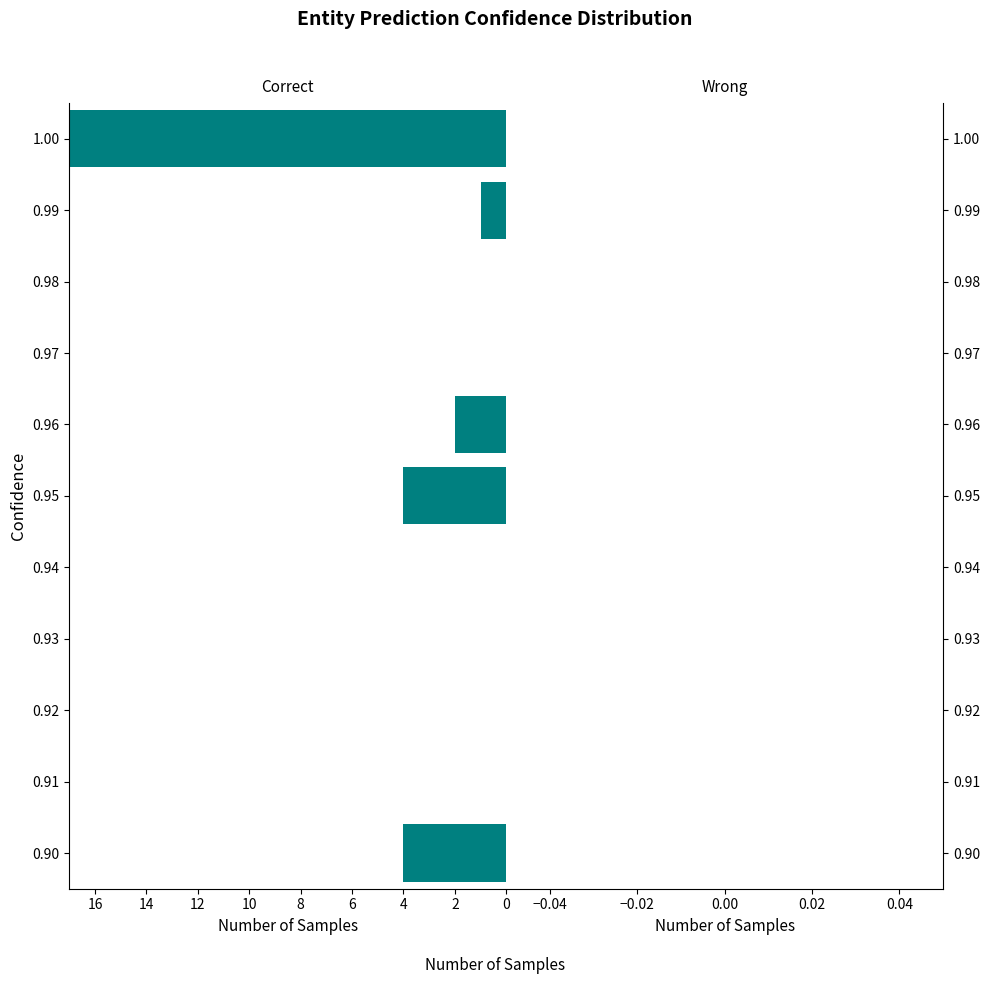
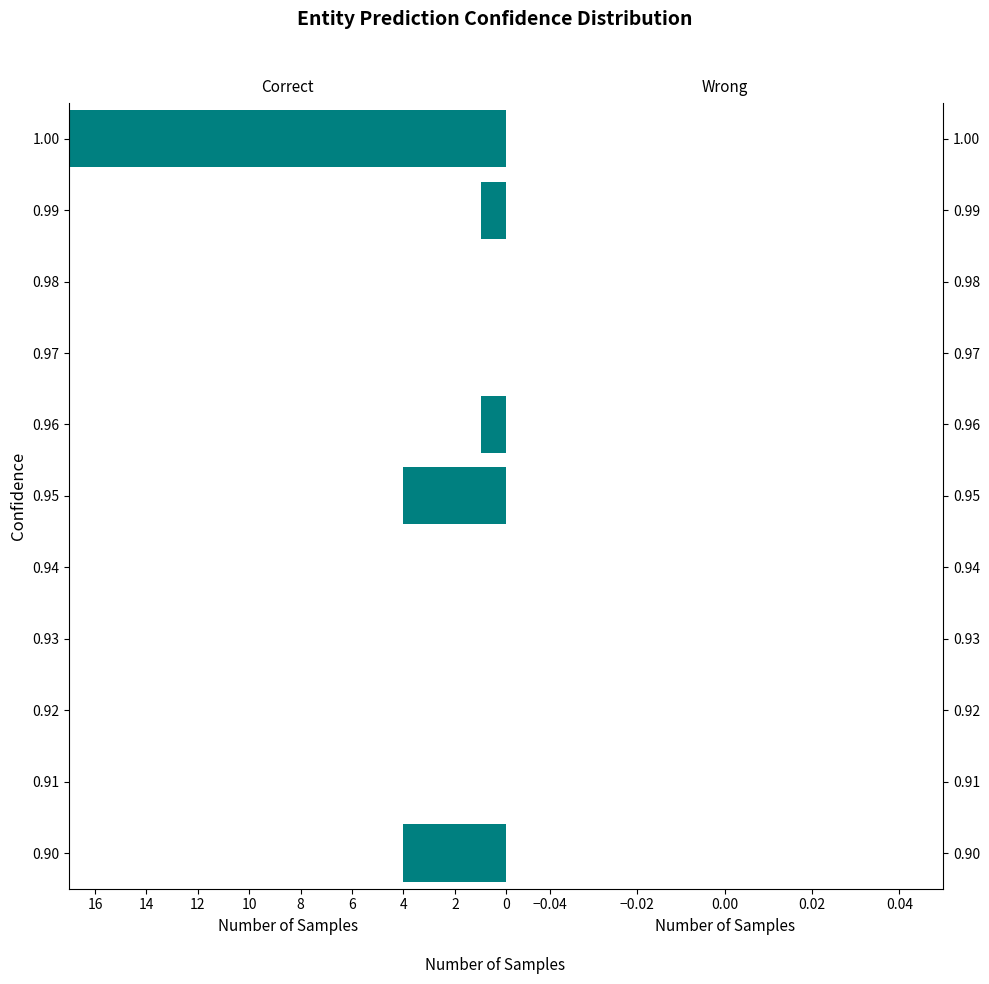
Correct, 0.96: 2 -> 1
